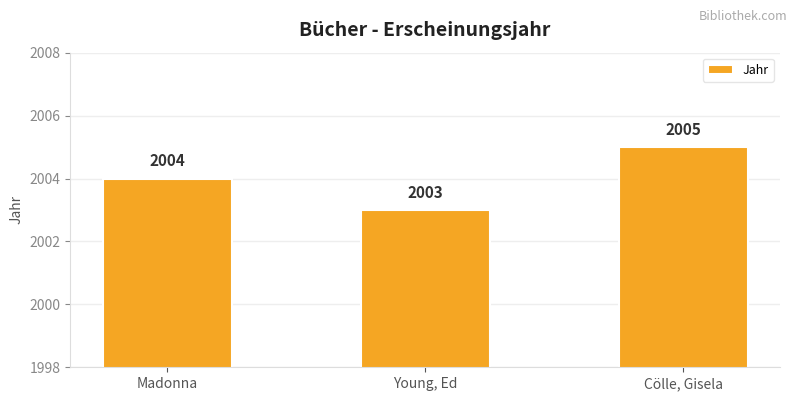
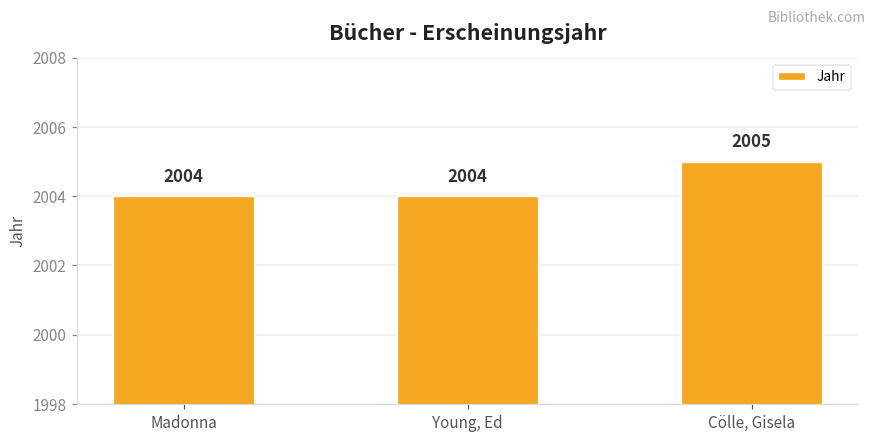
Young, Ed: 2003 -> 2004
